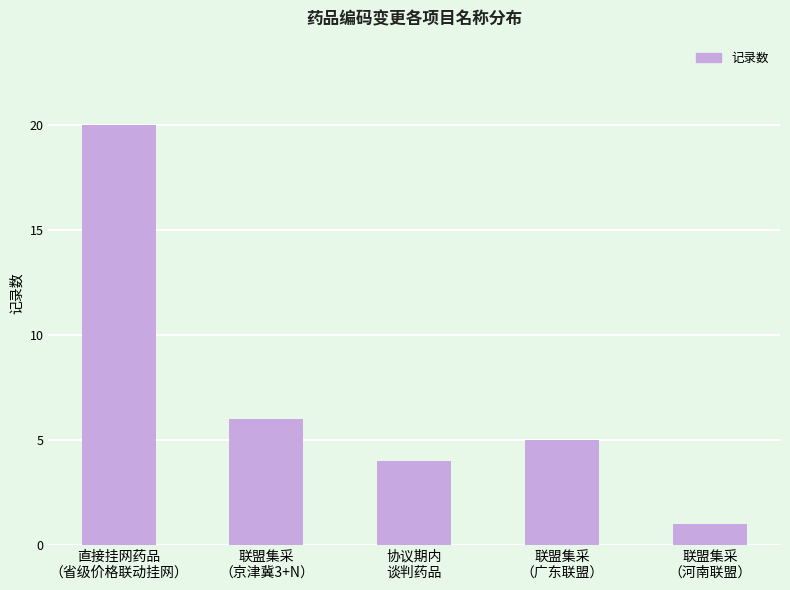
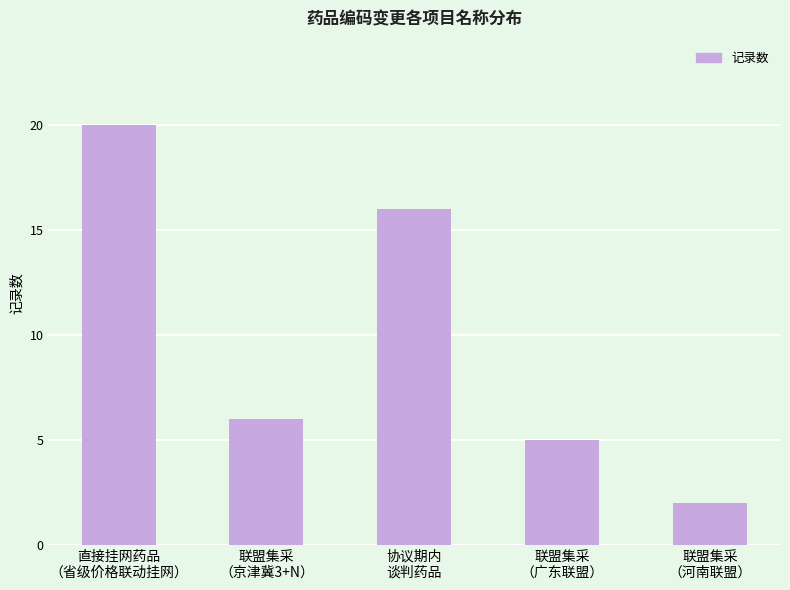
协议期内 谈判药品: 4 -> 16
联盟集采 （河南联盟）: 1 -> 2
